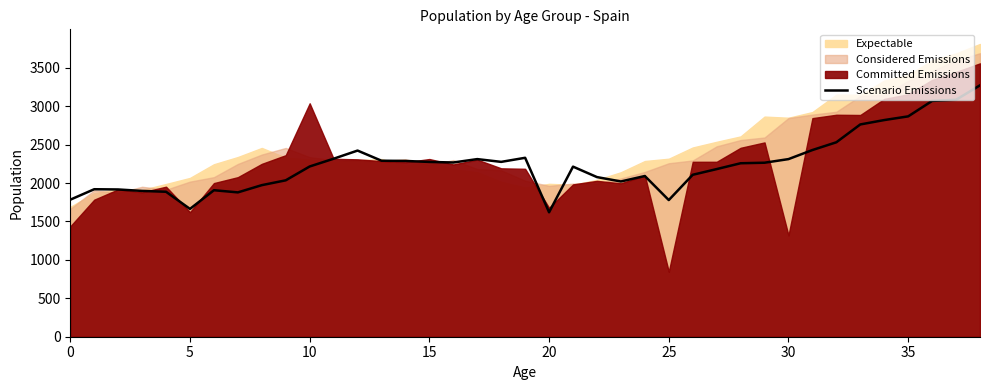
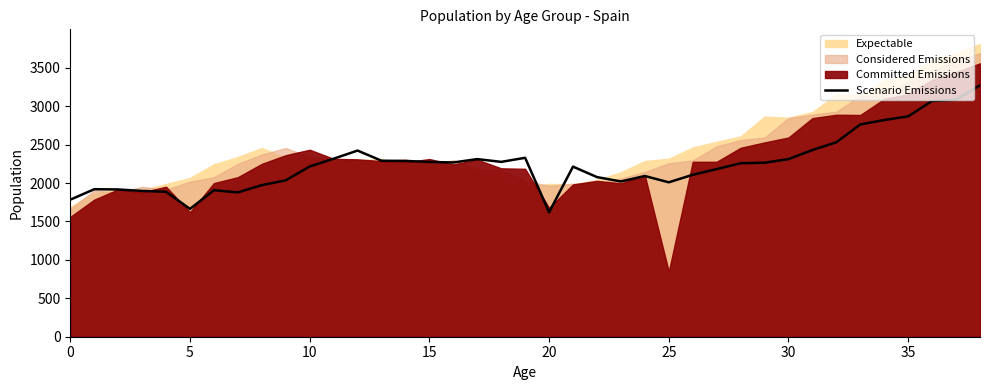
Committed Emissions, 0: 1400 -> 1600
Committed Emissions, 10: 3000 -> 2400
Scenario Emissions, 25: 1800 -> 2000
Committed Emissions, 30: 1300 -> 2600
